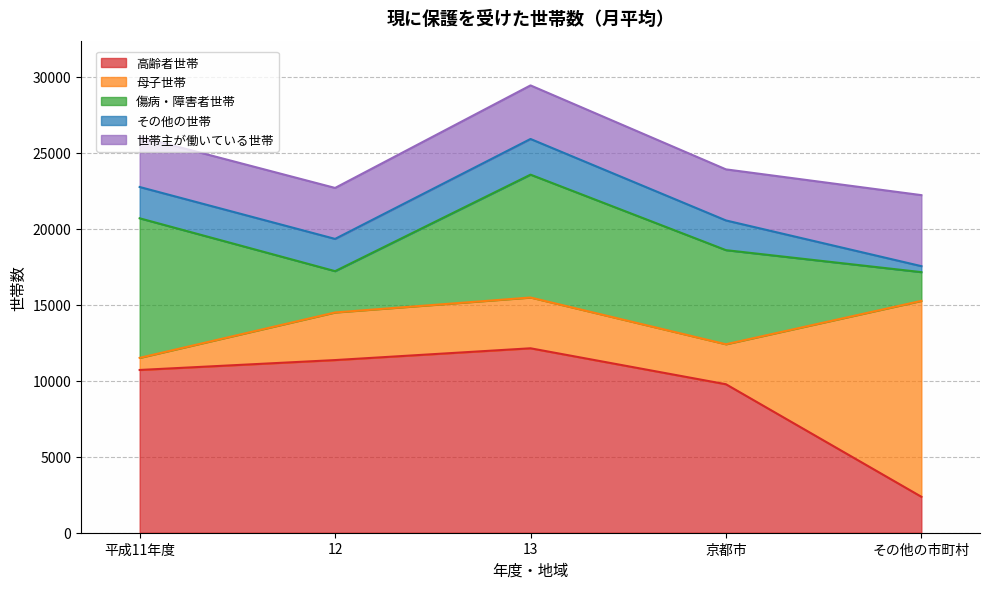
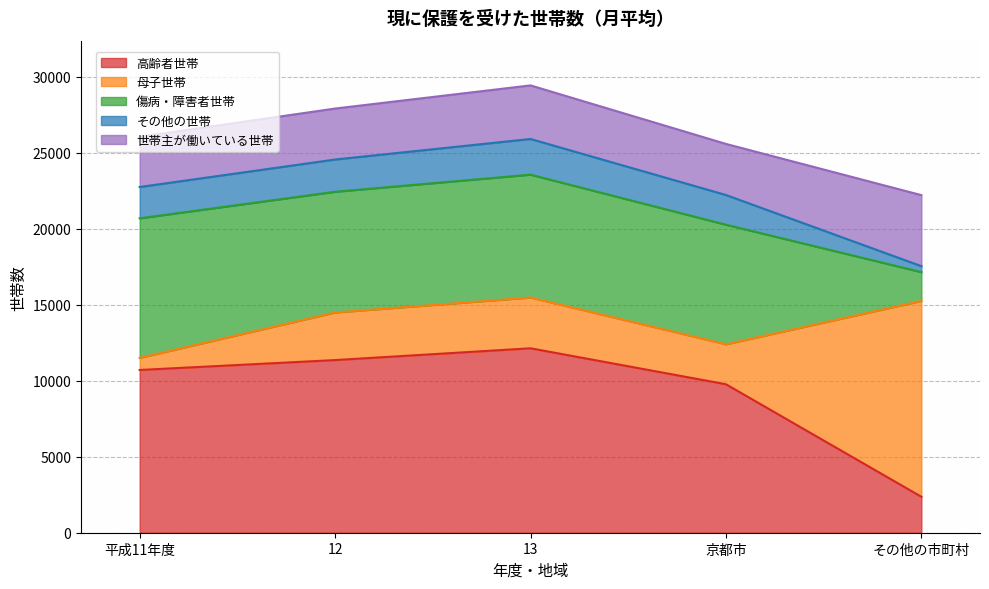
傷病・障害者世帯, 12: 2700 -> 7900
傷病・障害者世帯, 京都市: 6200 -> 7900
